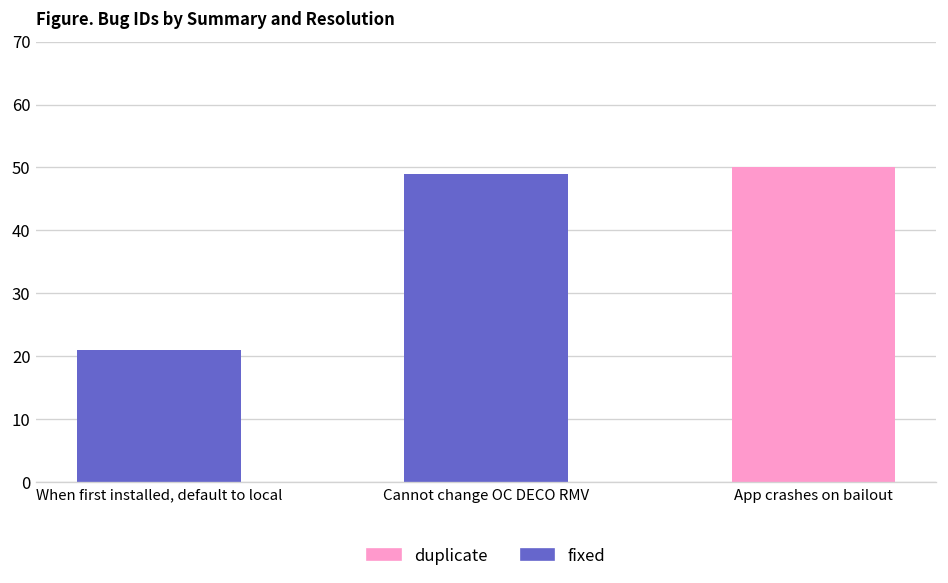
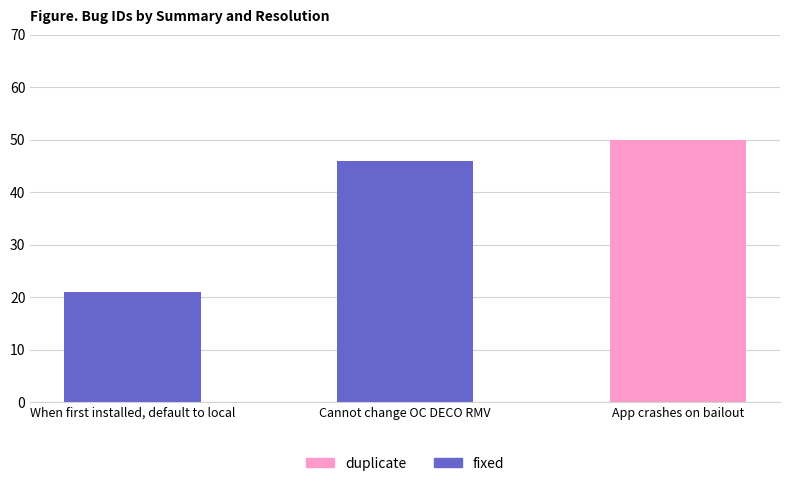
Cannot change OC DECO RMV: 49 -> 46
